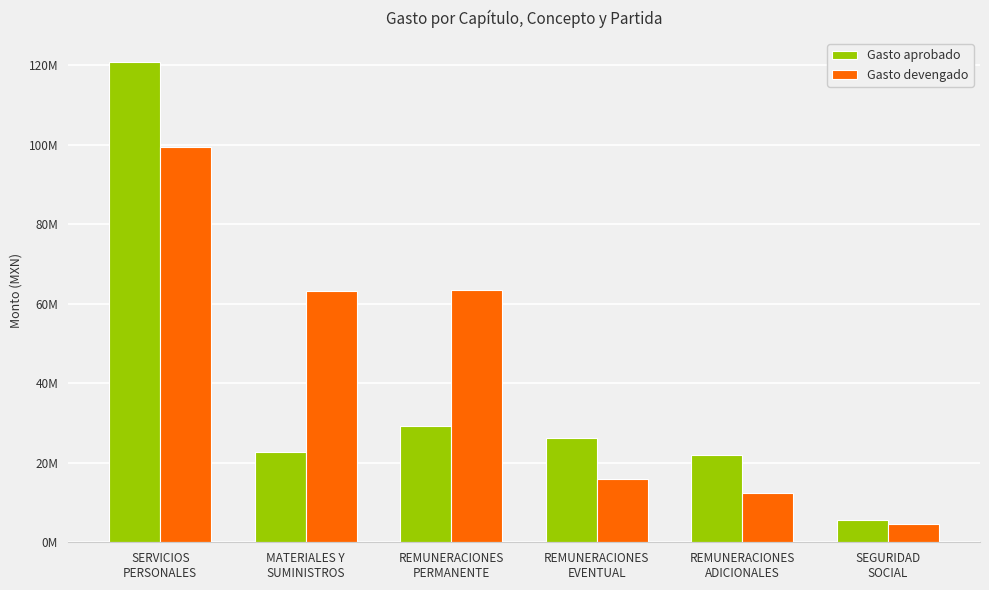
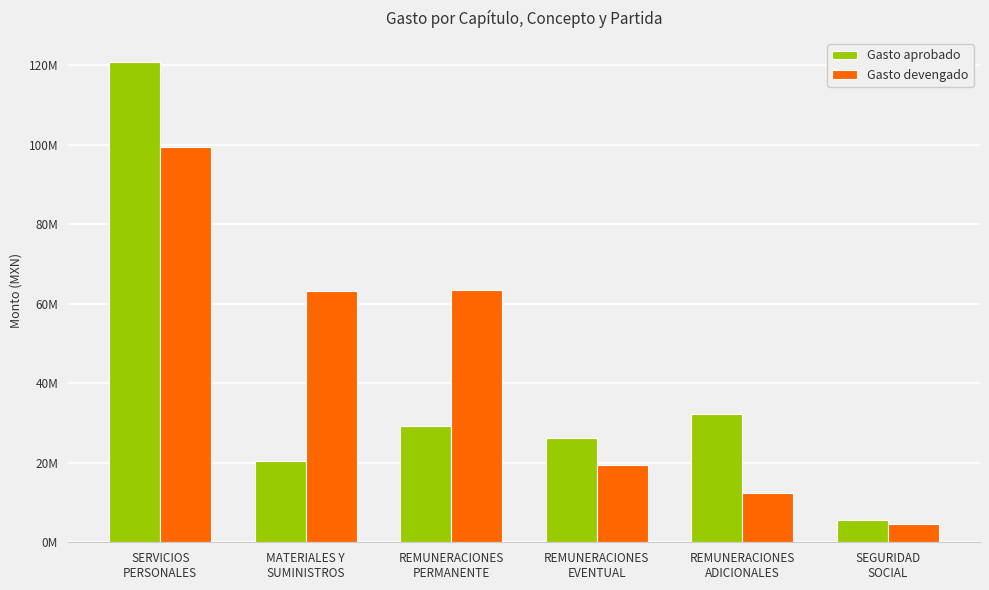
Gasto aprobado, MATERIALES Y SUMINISTROS: 23000000 -> 20000000
Gasto devengado, REMUNERACIONES EVENTUAL: 16000000 -> 20000000
Gasto aprobado, REMUNERACIONES ADICIONALES: 22000000 -> 32000000
